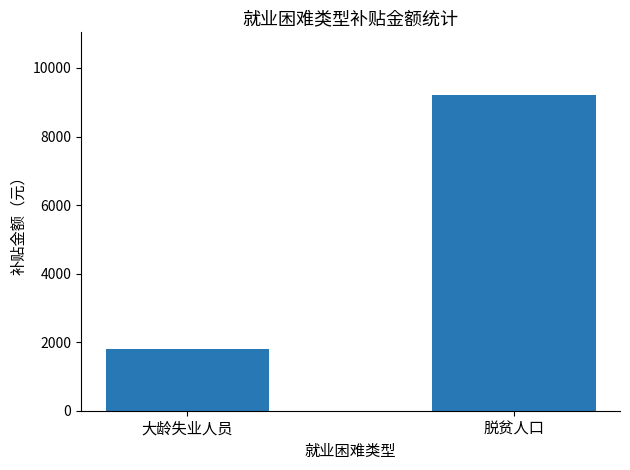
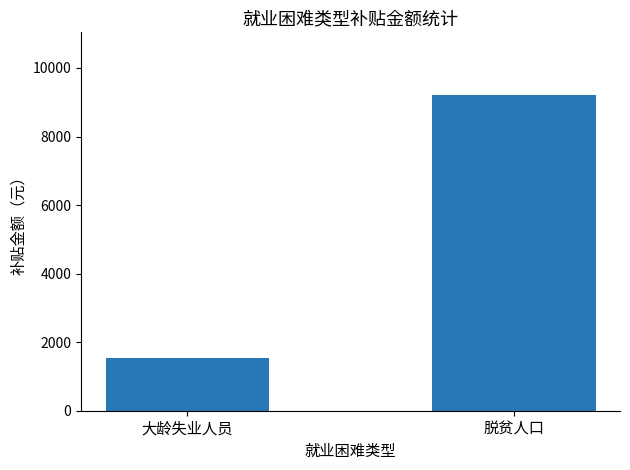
大龄失业人员: 1800 -> 1500
